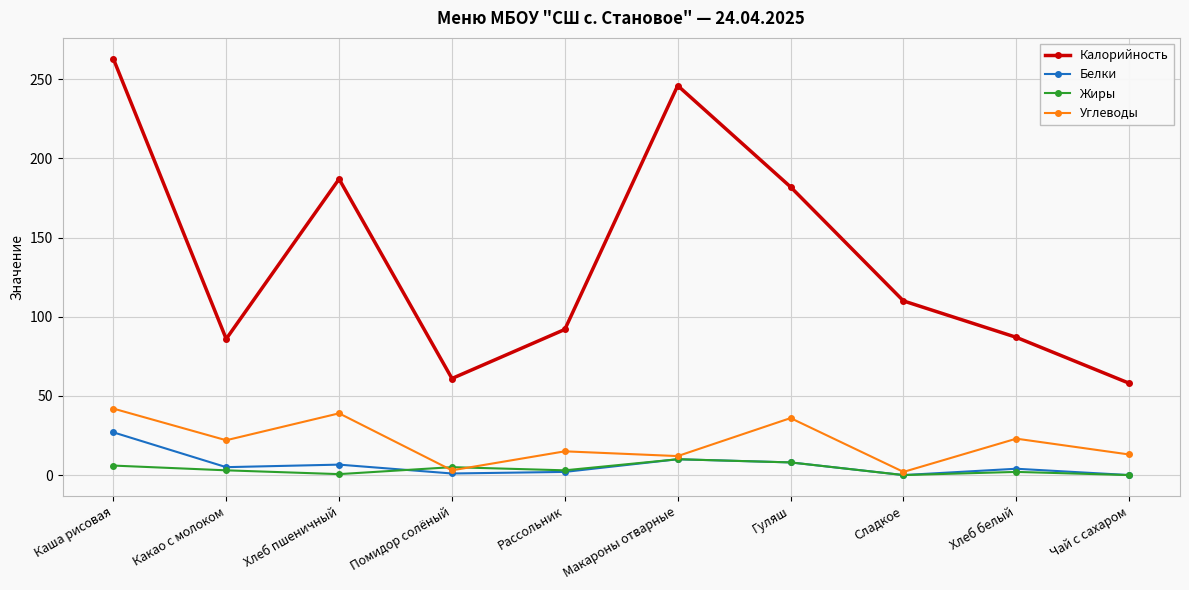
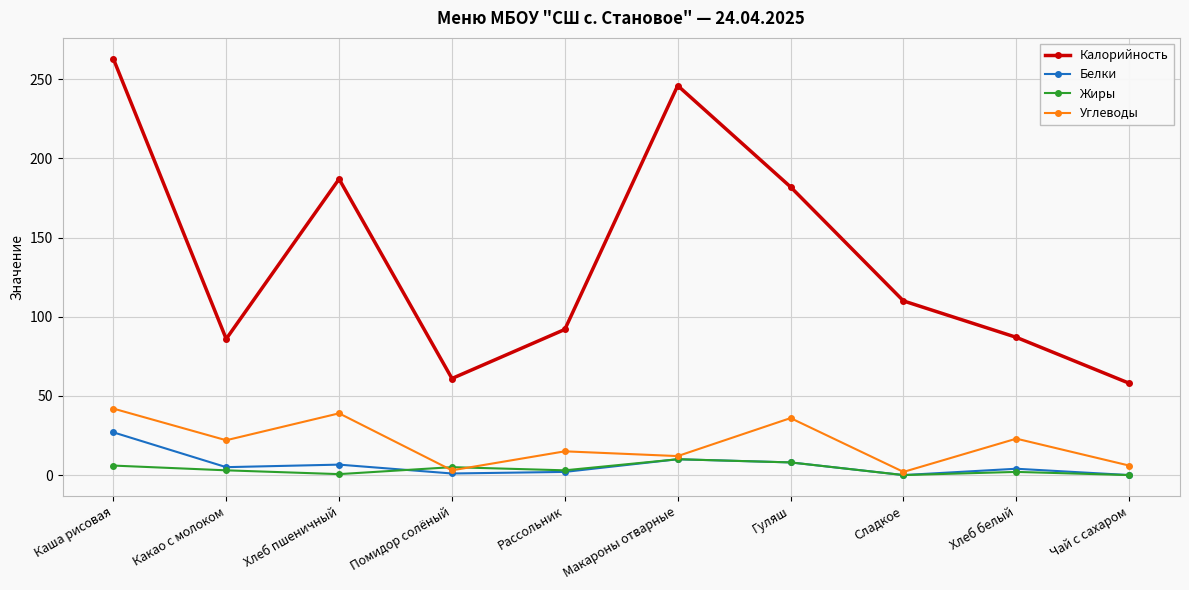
Углеводы, Чай с сахаром: 13 -> 6
